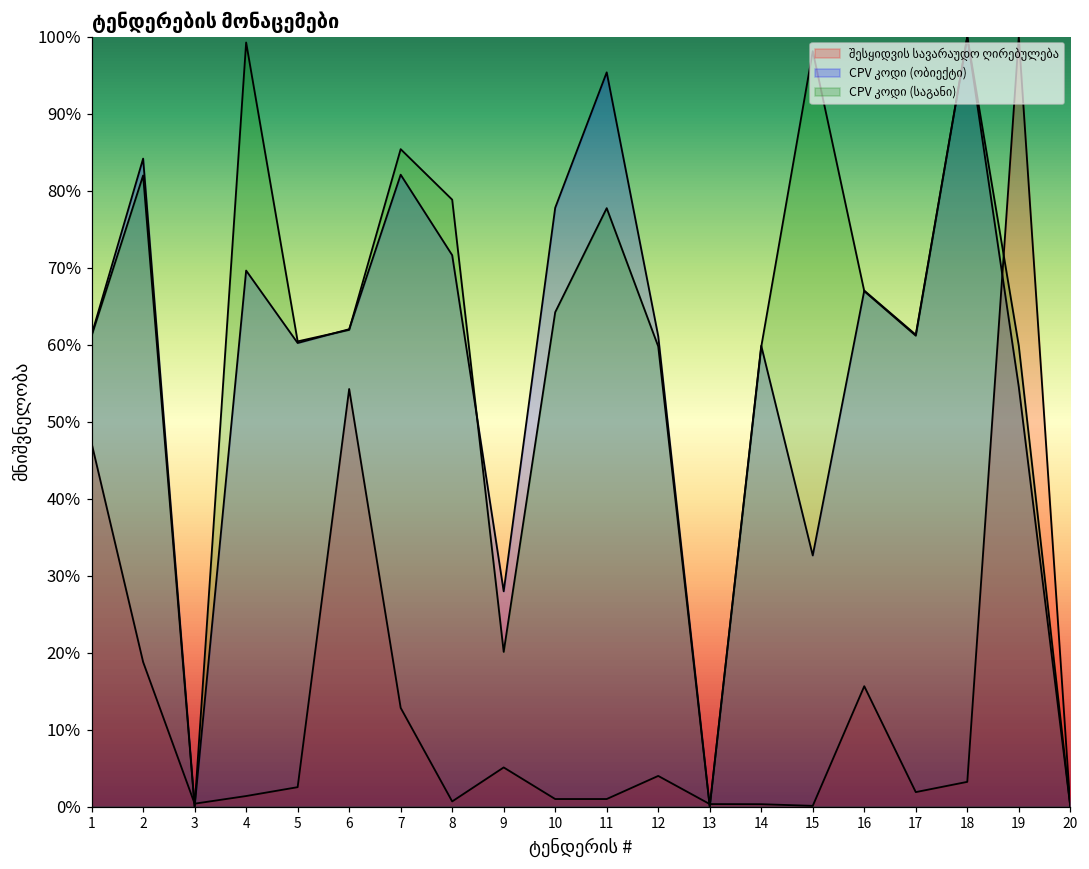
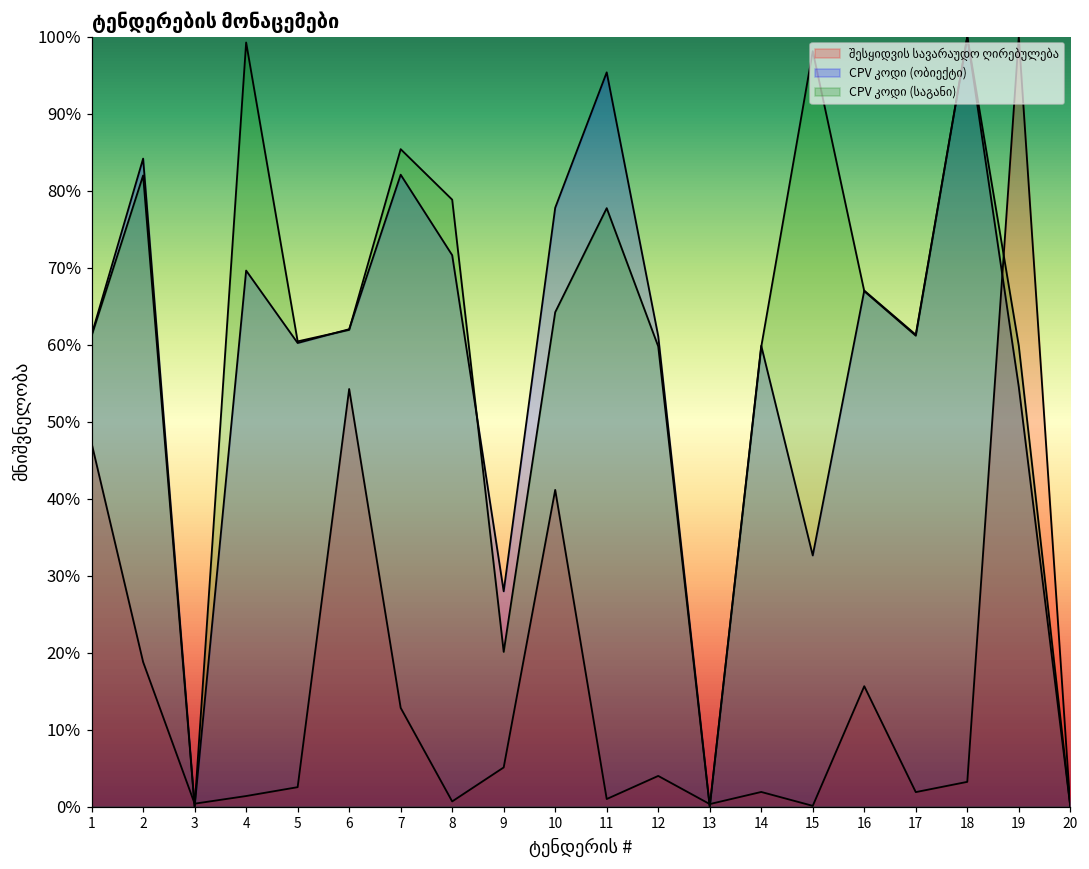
შესყიდვის სავარაუდო ღირებულება, 10: 1% -> 41%
შესყიდვის სავარაუდო ღირებულება, 14: 0% -> 2%
